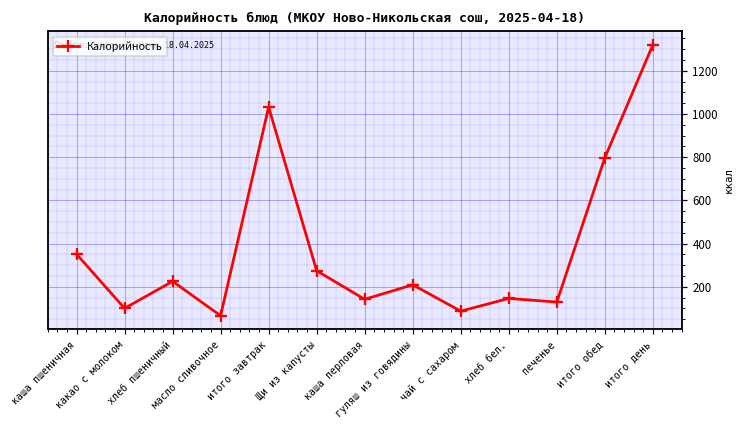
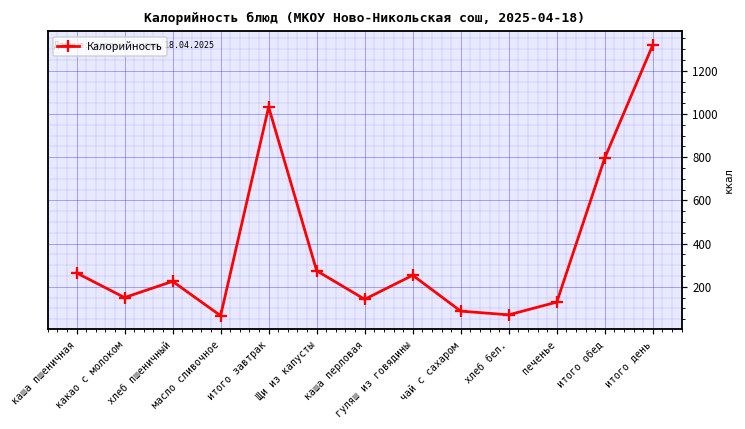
каша пшеничная: 350 -> 260
какао с молоком: 100 -> 150
гуляш из говядины: 210 -> 250
хлеб бел.: 150 -> 70
